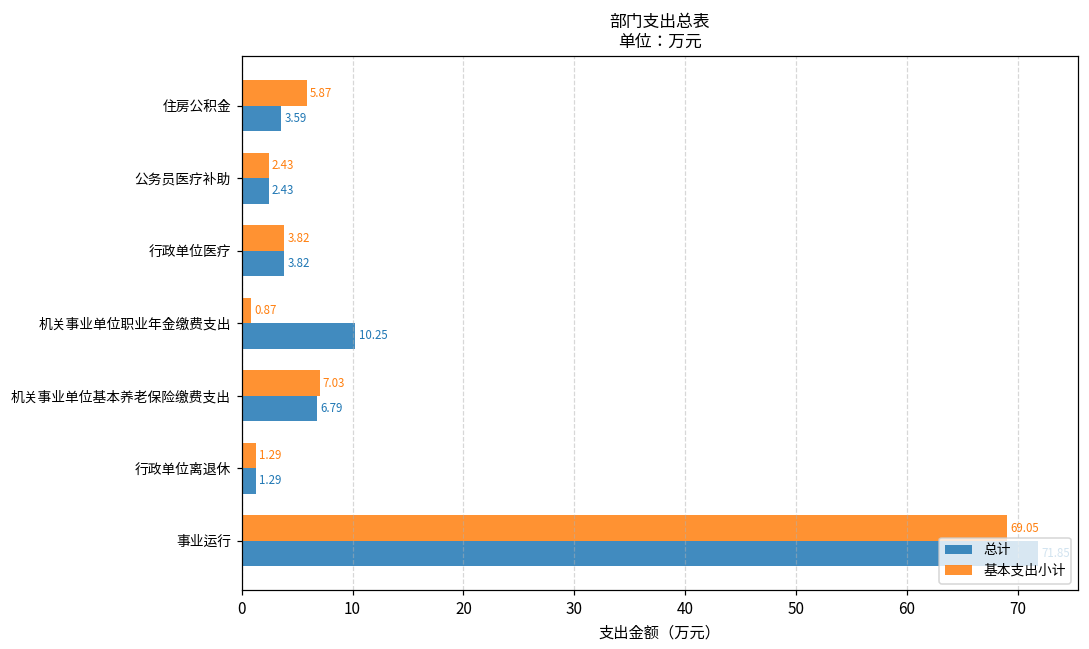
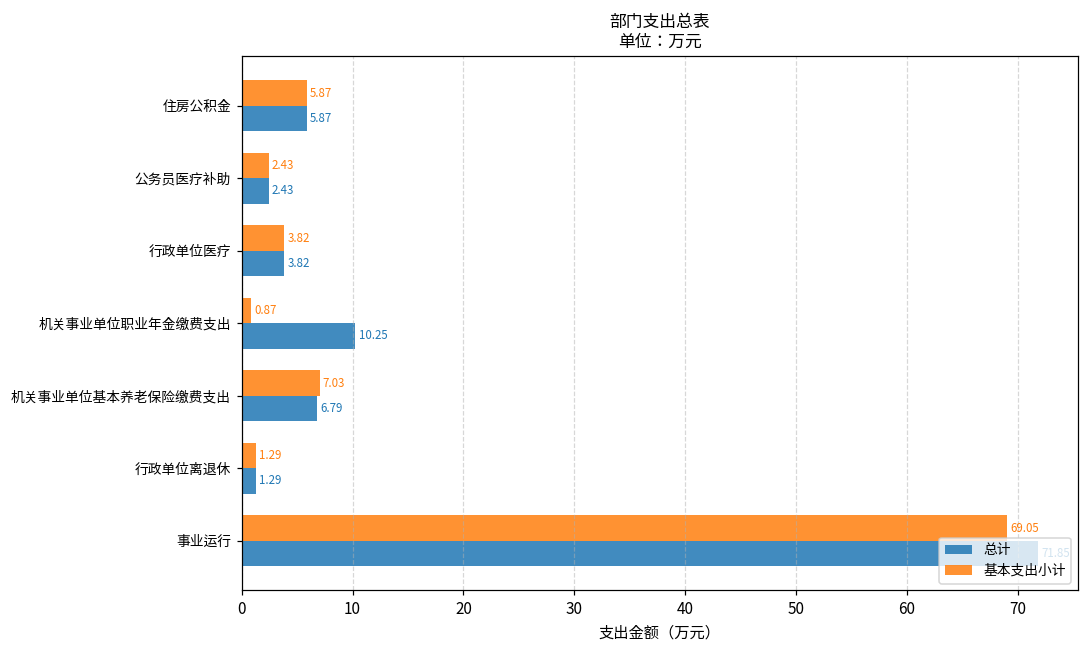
总计, 住房公积金: 3.59 -> 5.87
